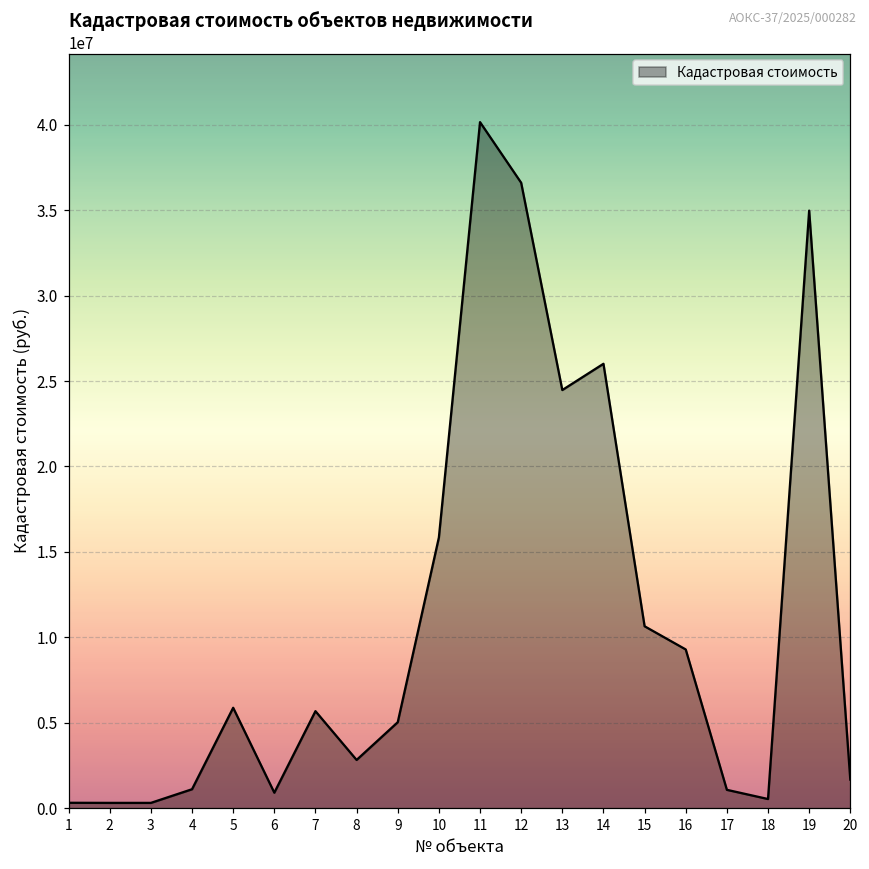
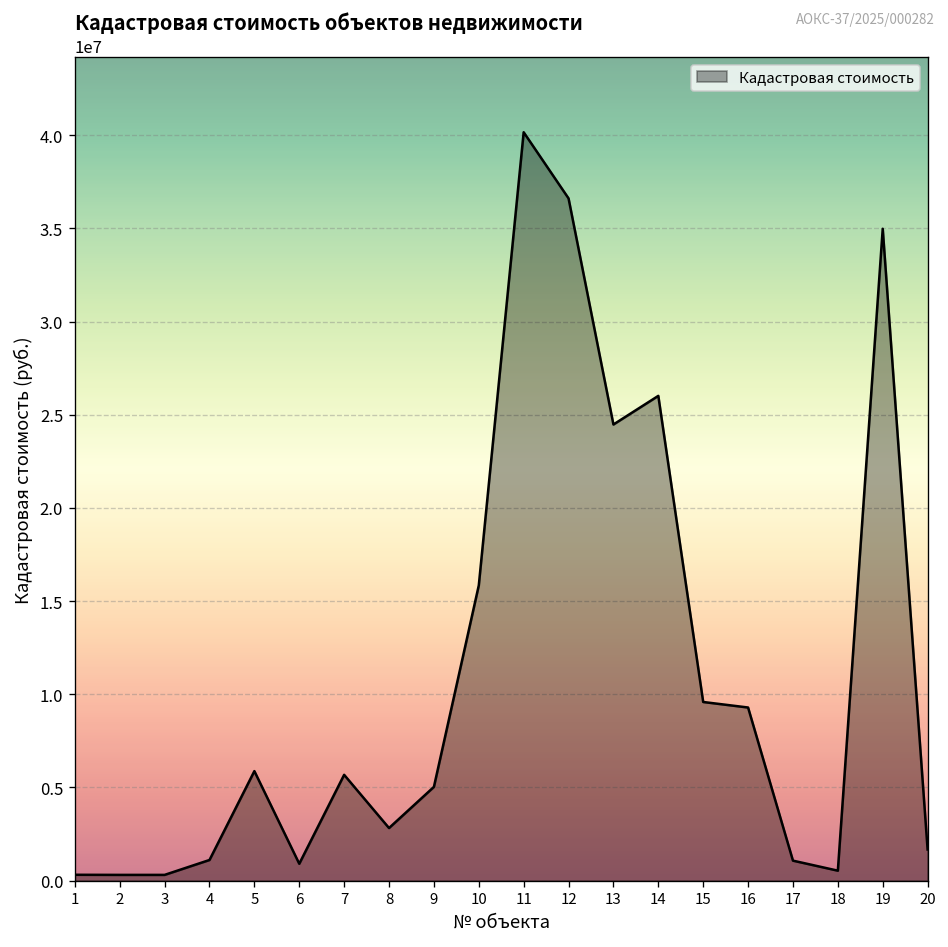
15: 10600000 -> 9600000
